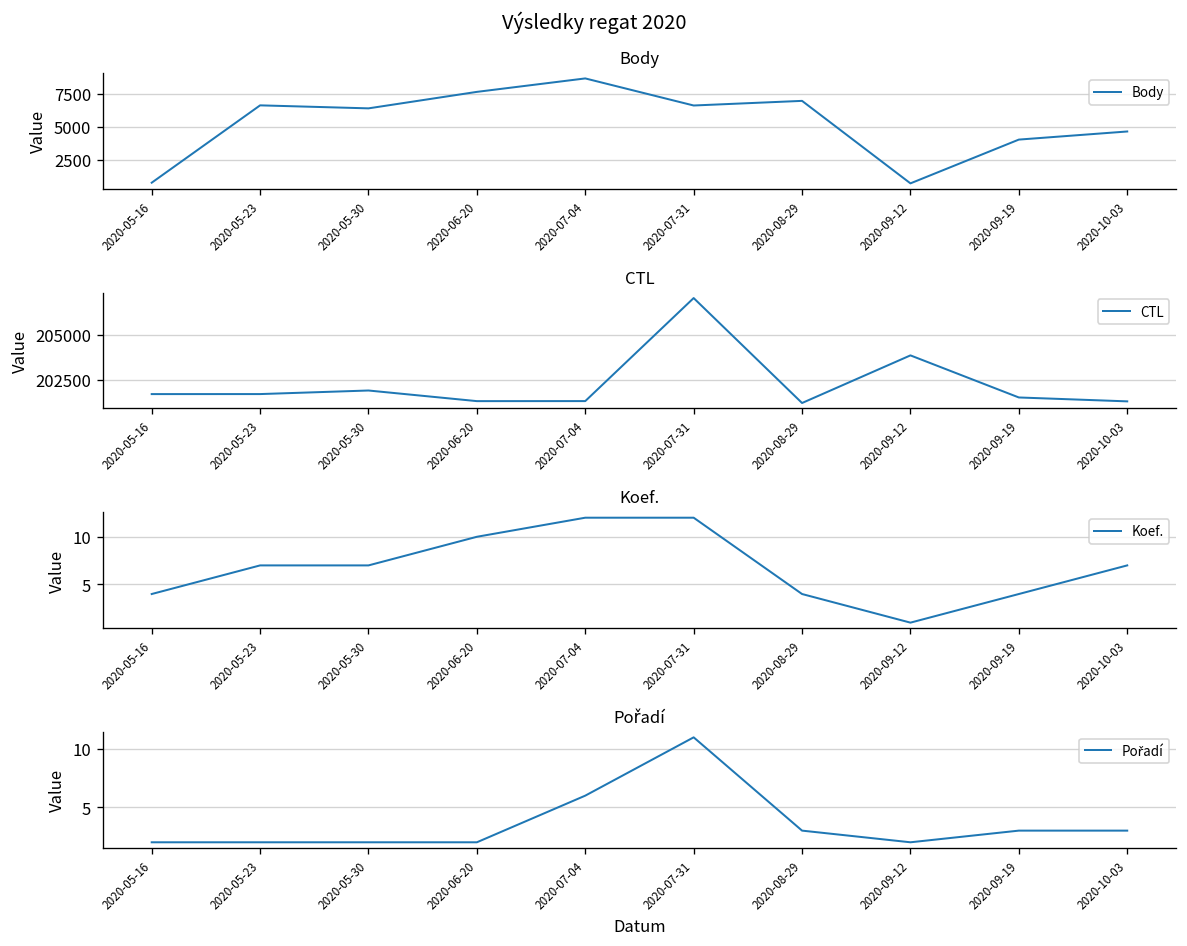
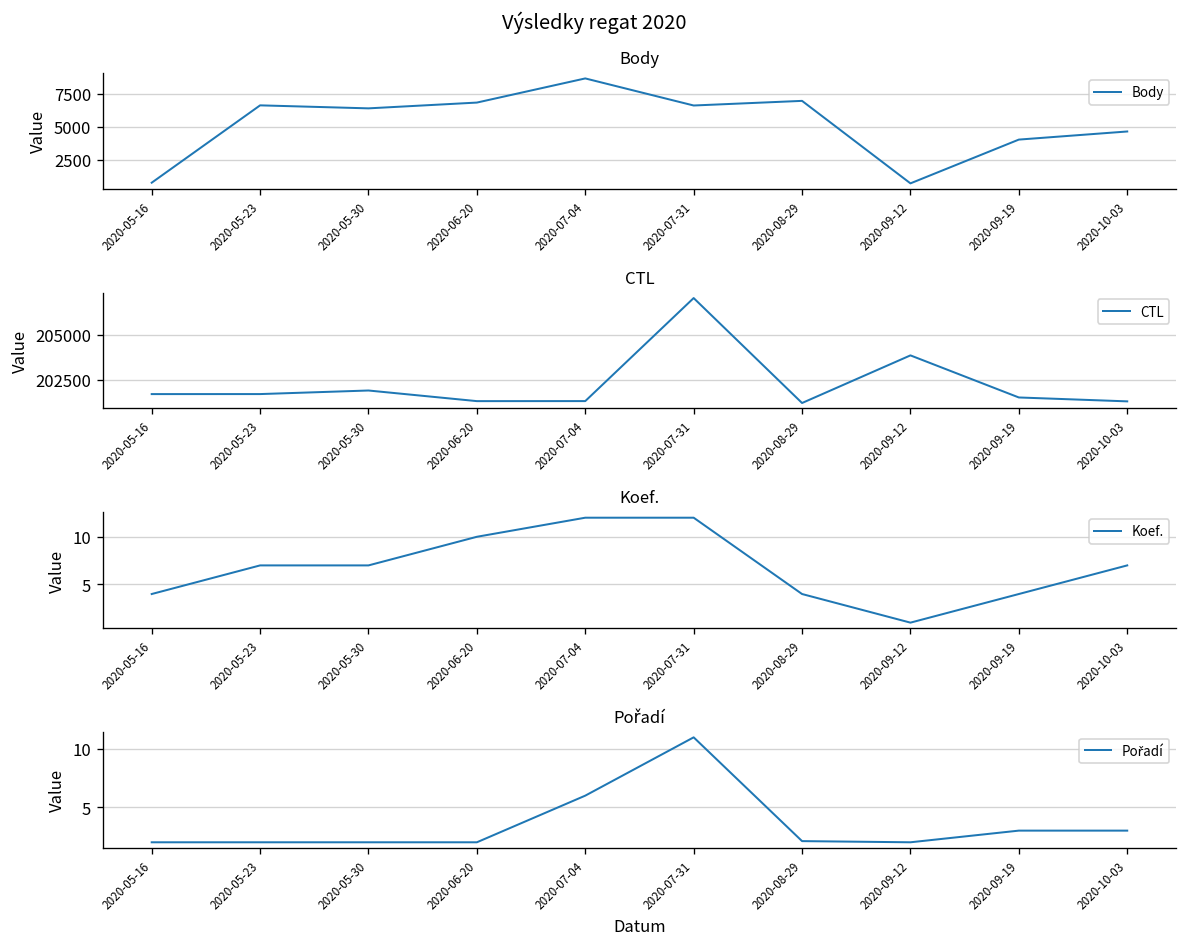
Body, 2020-06-20: 7600 -> 6800
Pořadí, 2020-08-29: 3 -> 2
